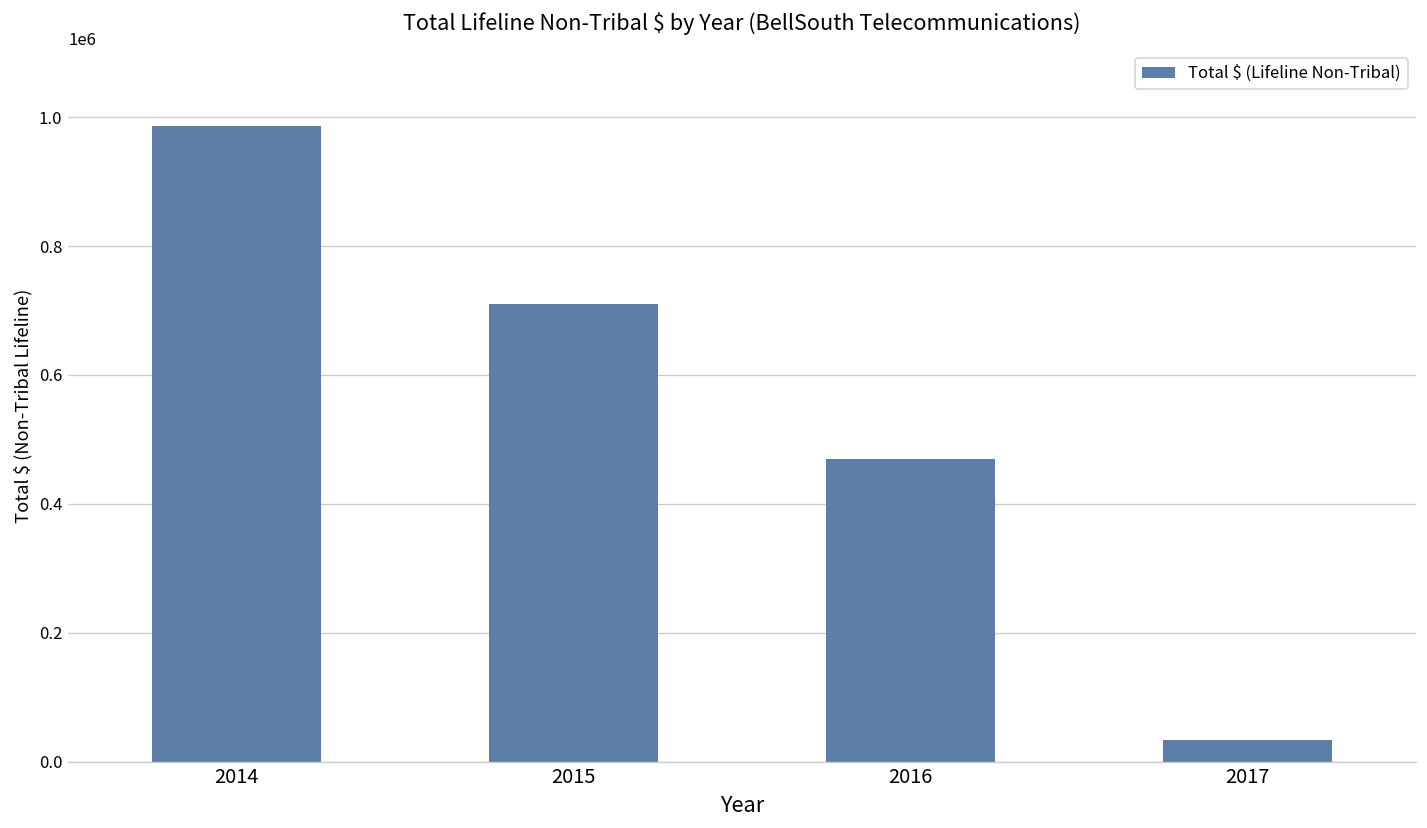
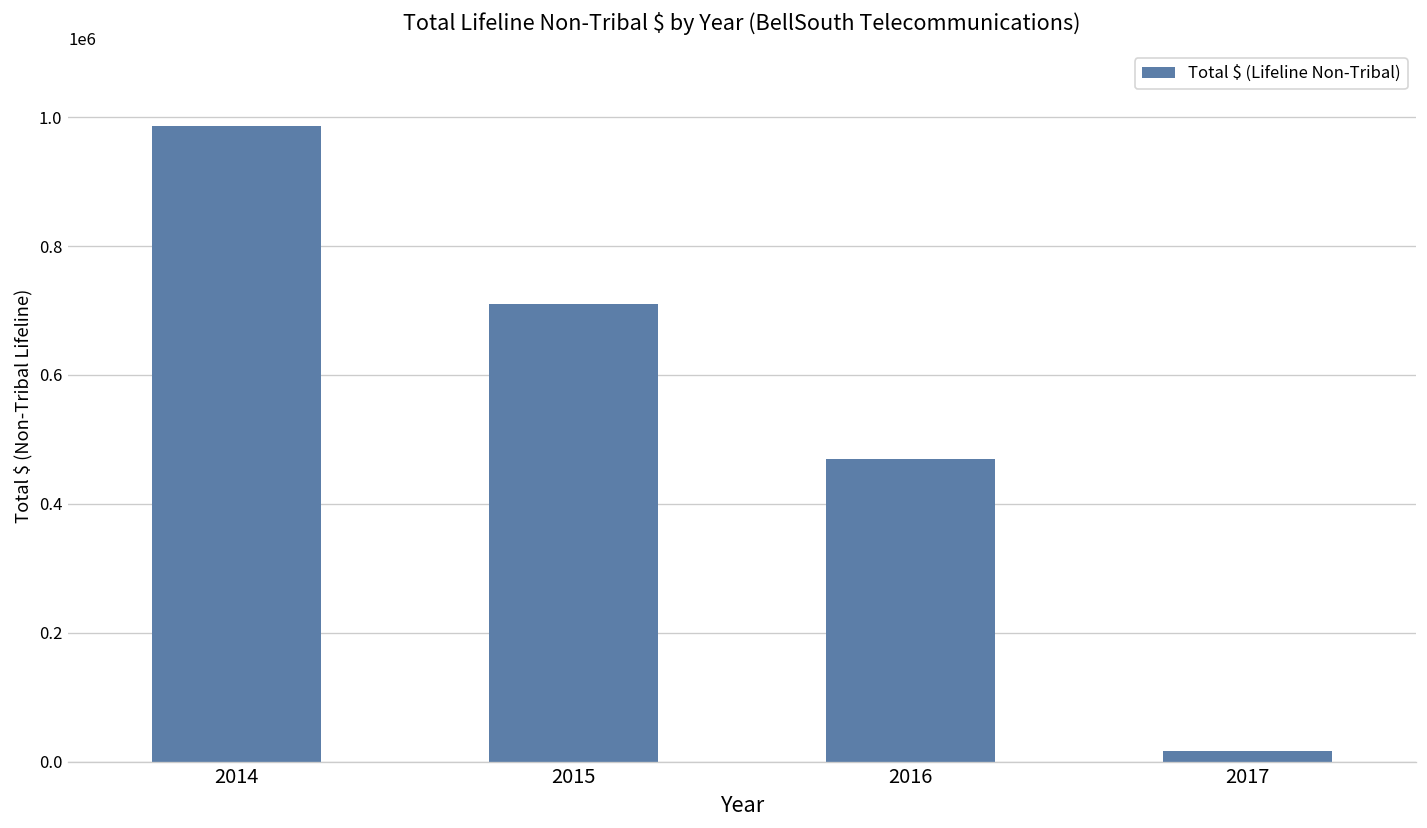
2017: 30000 -> 20000
